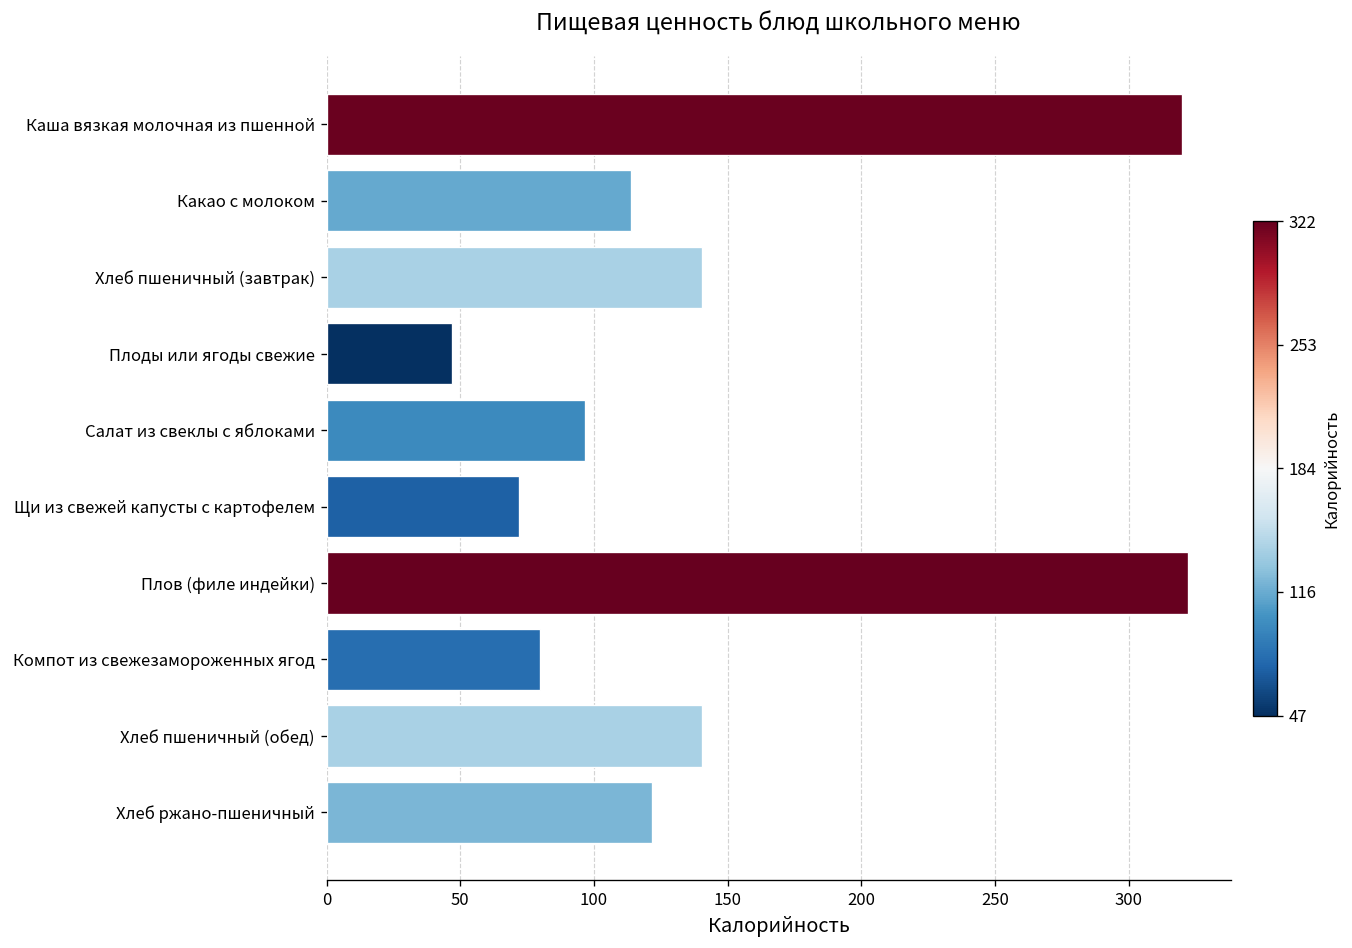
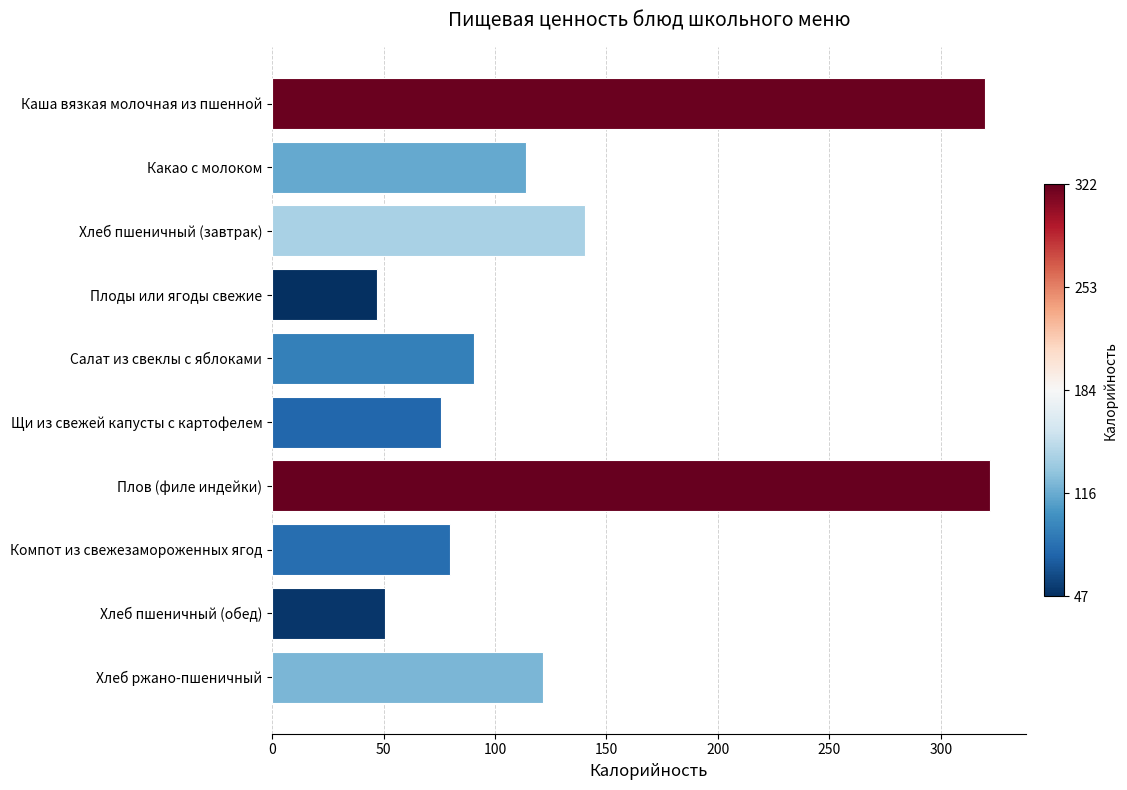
Салат из свеклы с яблоками: 97 -> 91
Щи из свежей капусты с картофелем: 72 -> 76
Хлеб пшеничный (обед): 140 -> 51
